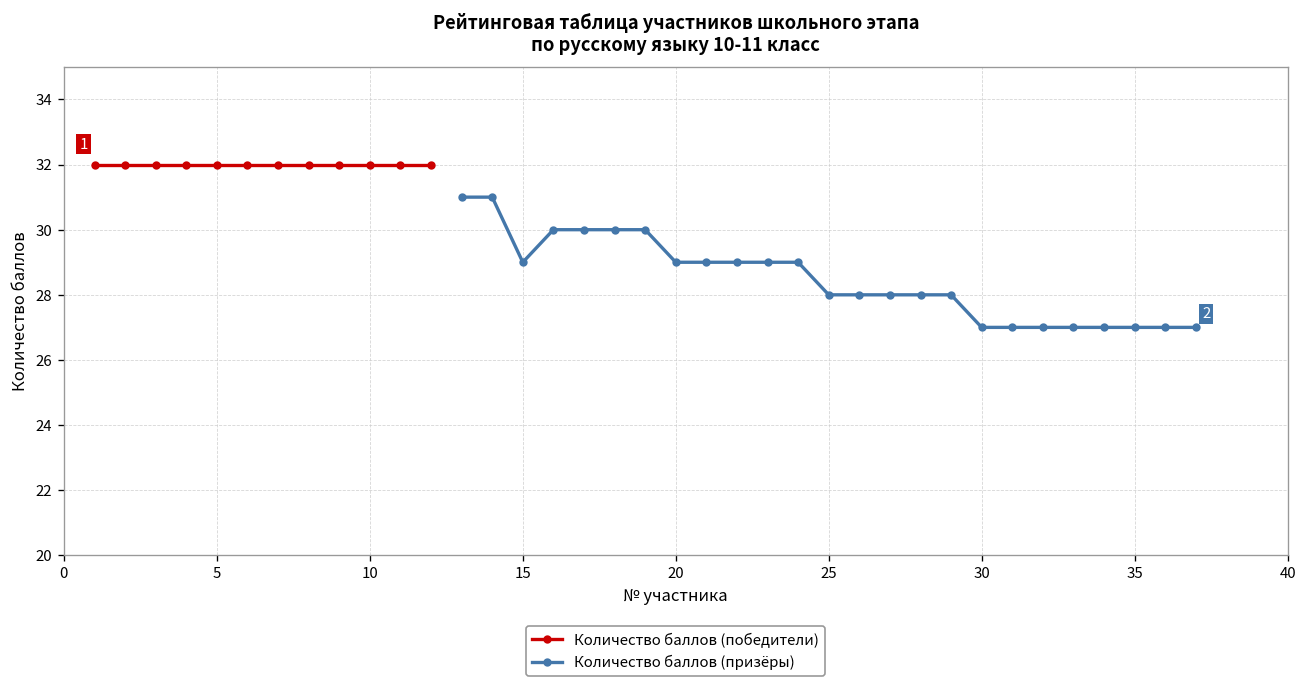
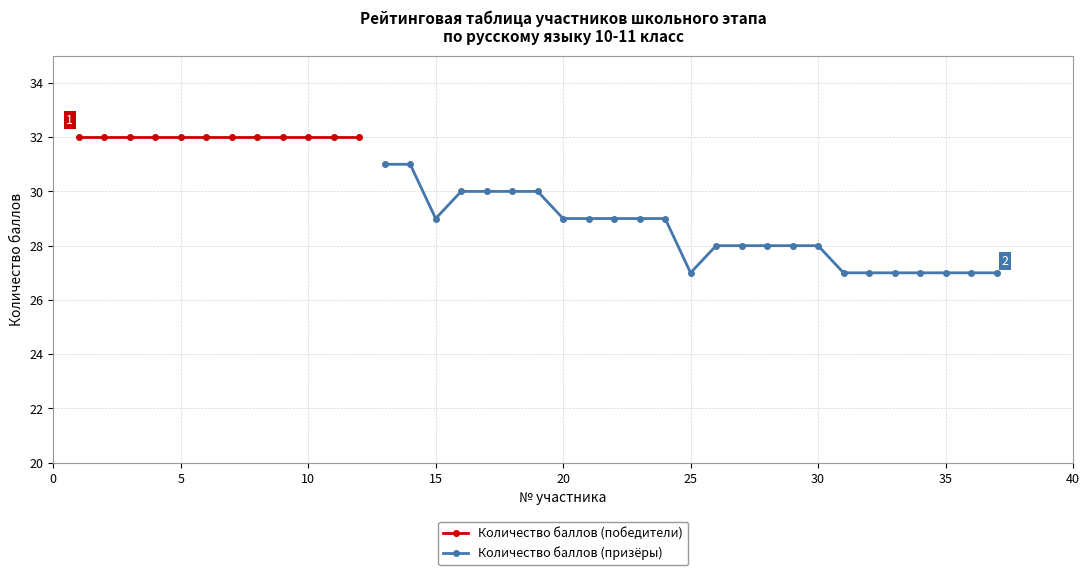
Количество баллов (призёры), 25: 28 -> 27
Количество баллов (призёры), 30: 27 -> 28
